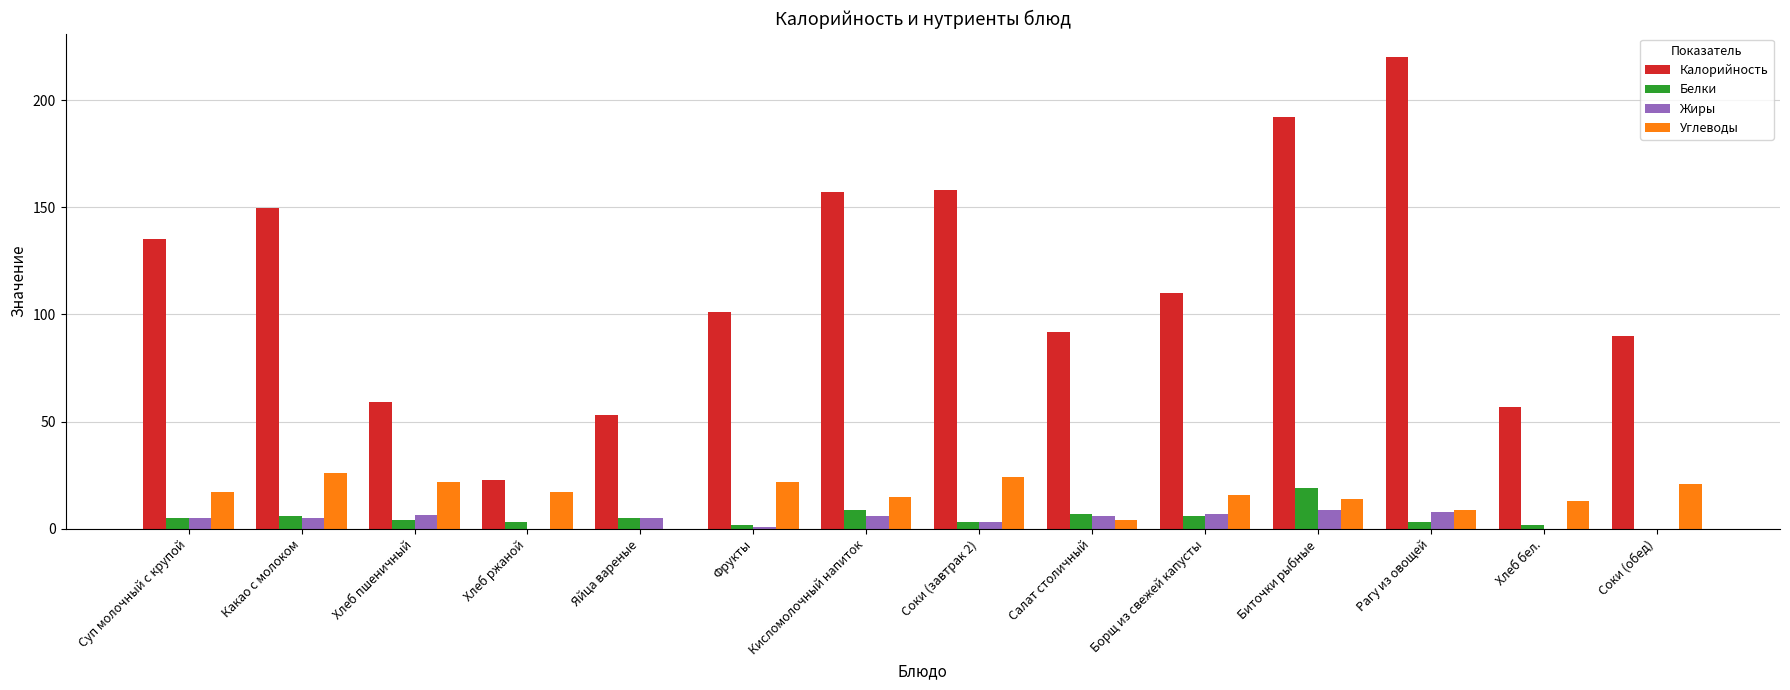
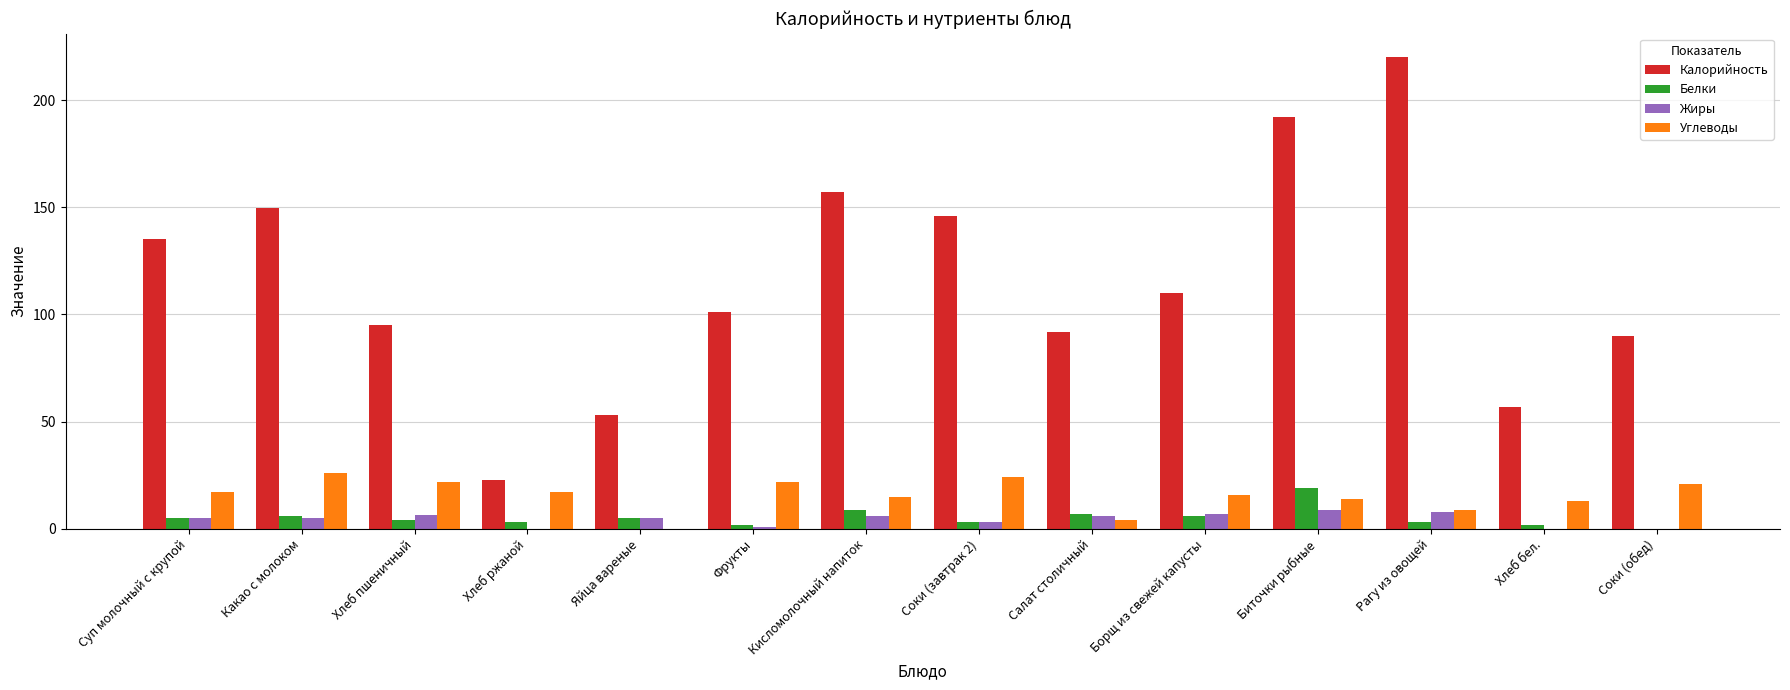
Калорийность, Хлеб пшеничный: 59 -> 95
Калорийность, Соки (завтрак 2): 158 -> 146
